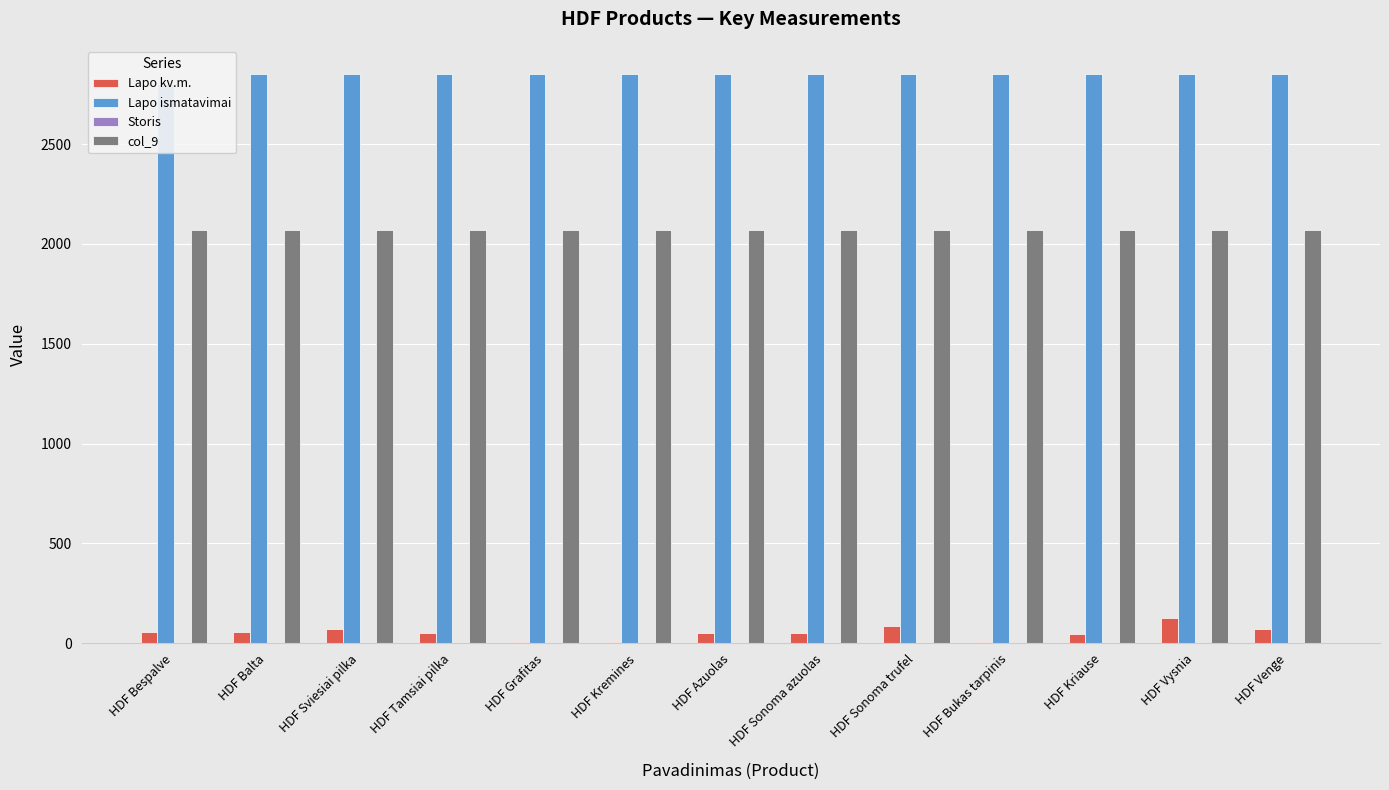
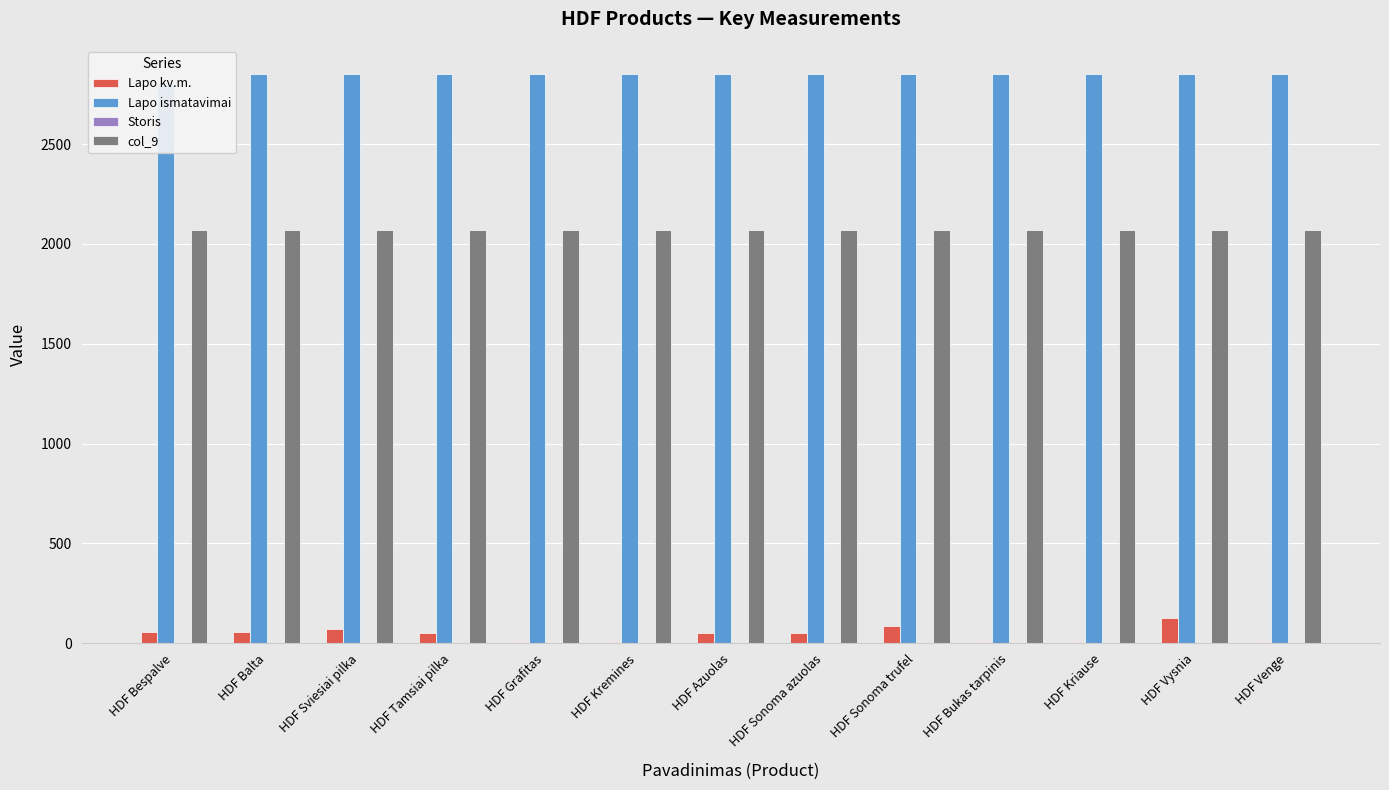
Lapo kv.m., HDF Kriause: 50 -> 10
Lapo kv.m., HDF Venge: 70 -> 10
